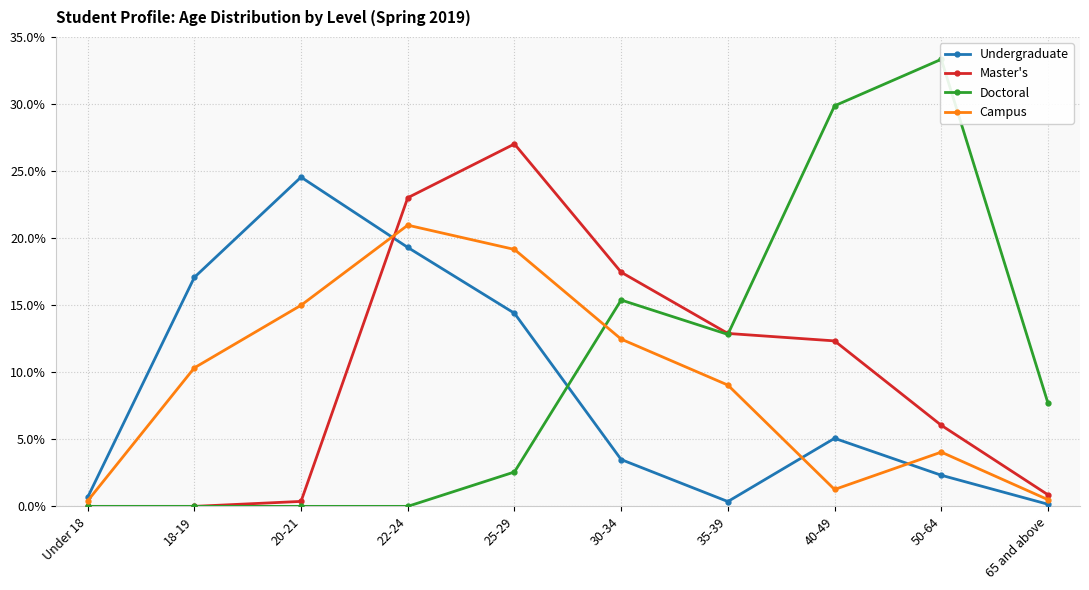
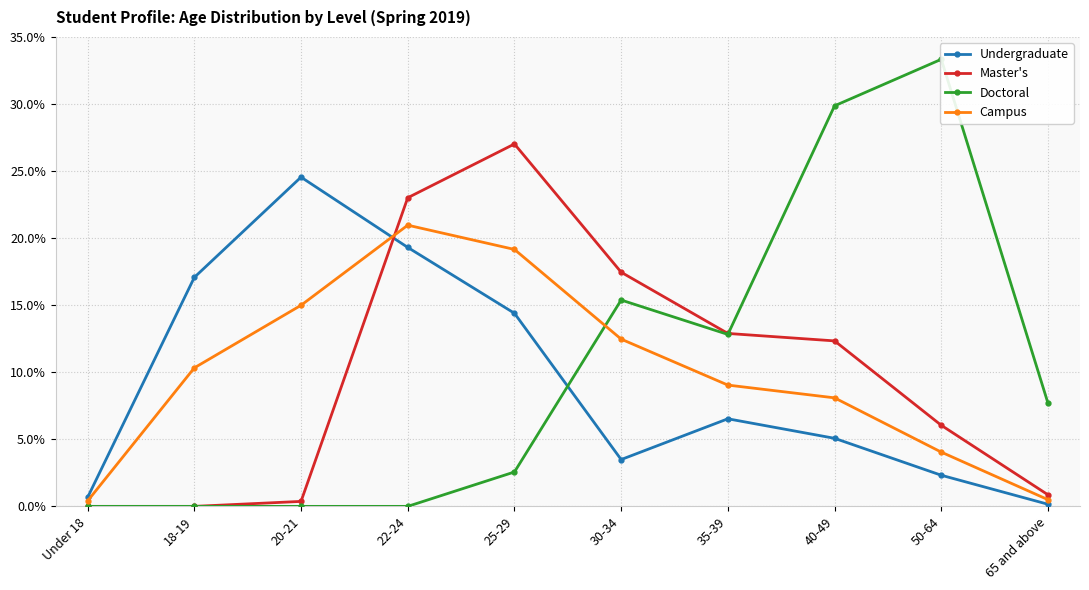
Undergraduate, 35-39: 0.4% -> 6.5%
Campus, 40-49: 1.3% -> 8.1%
